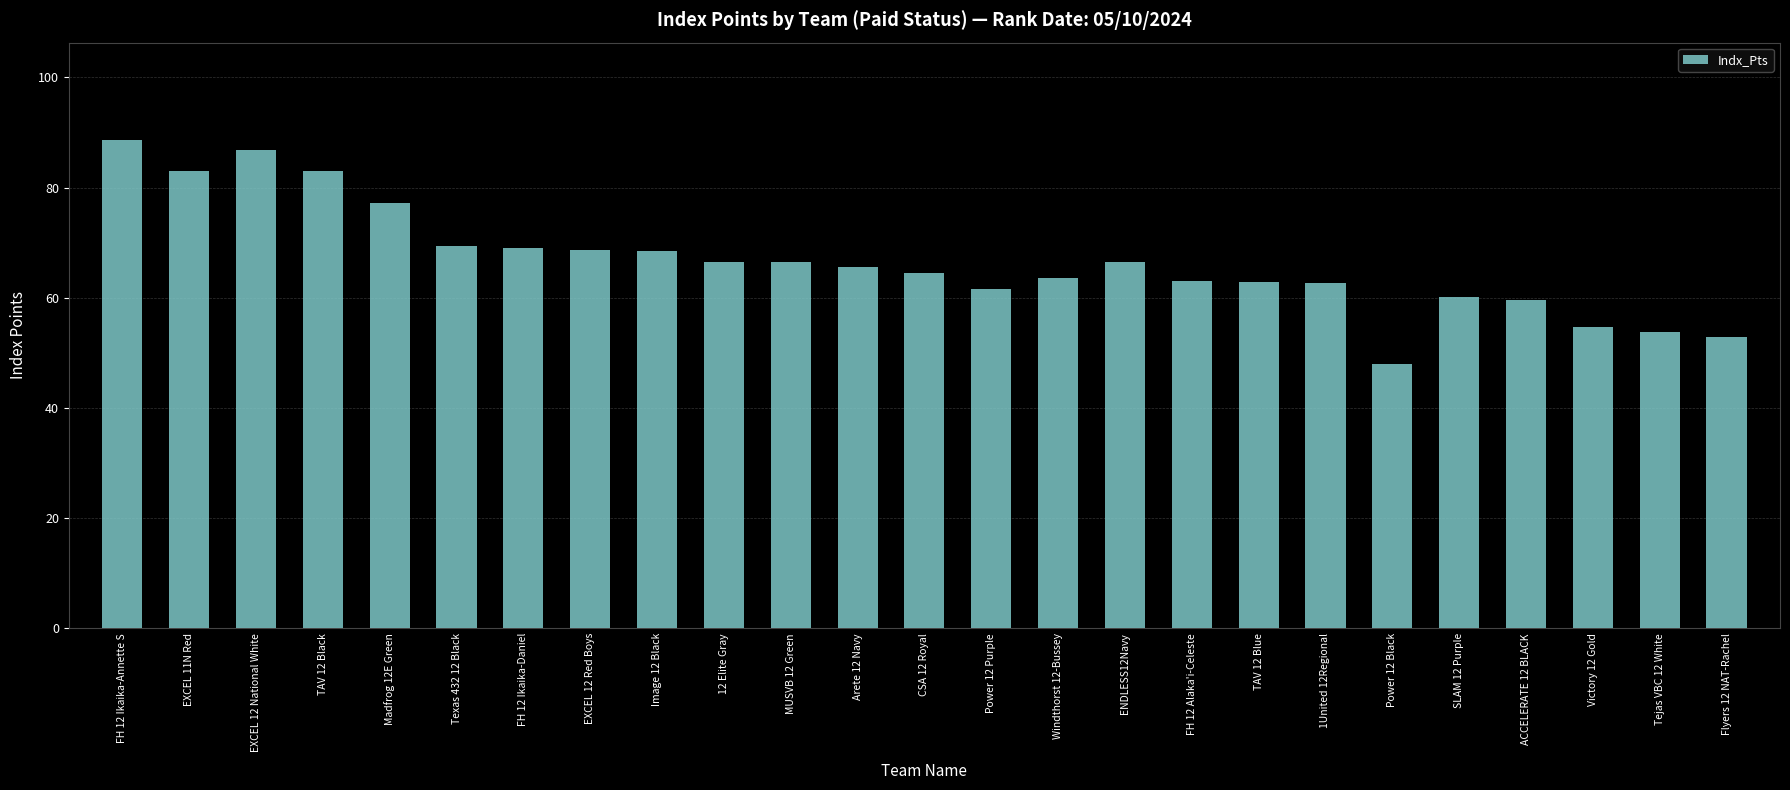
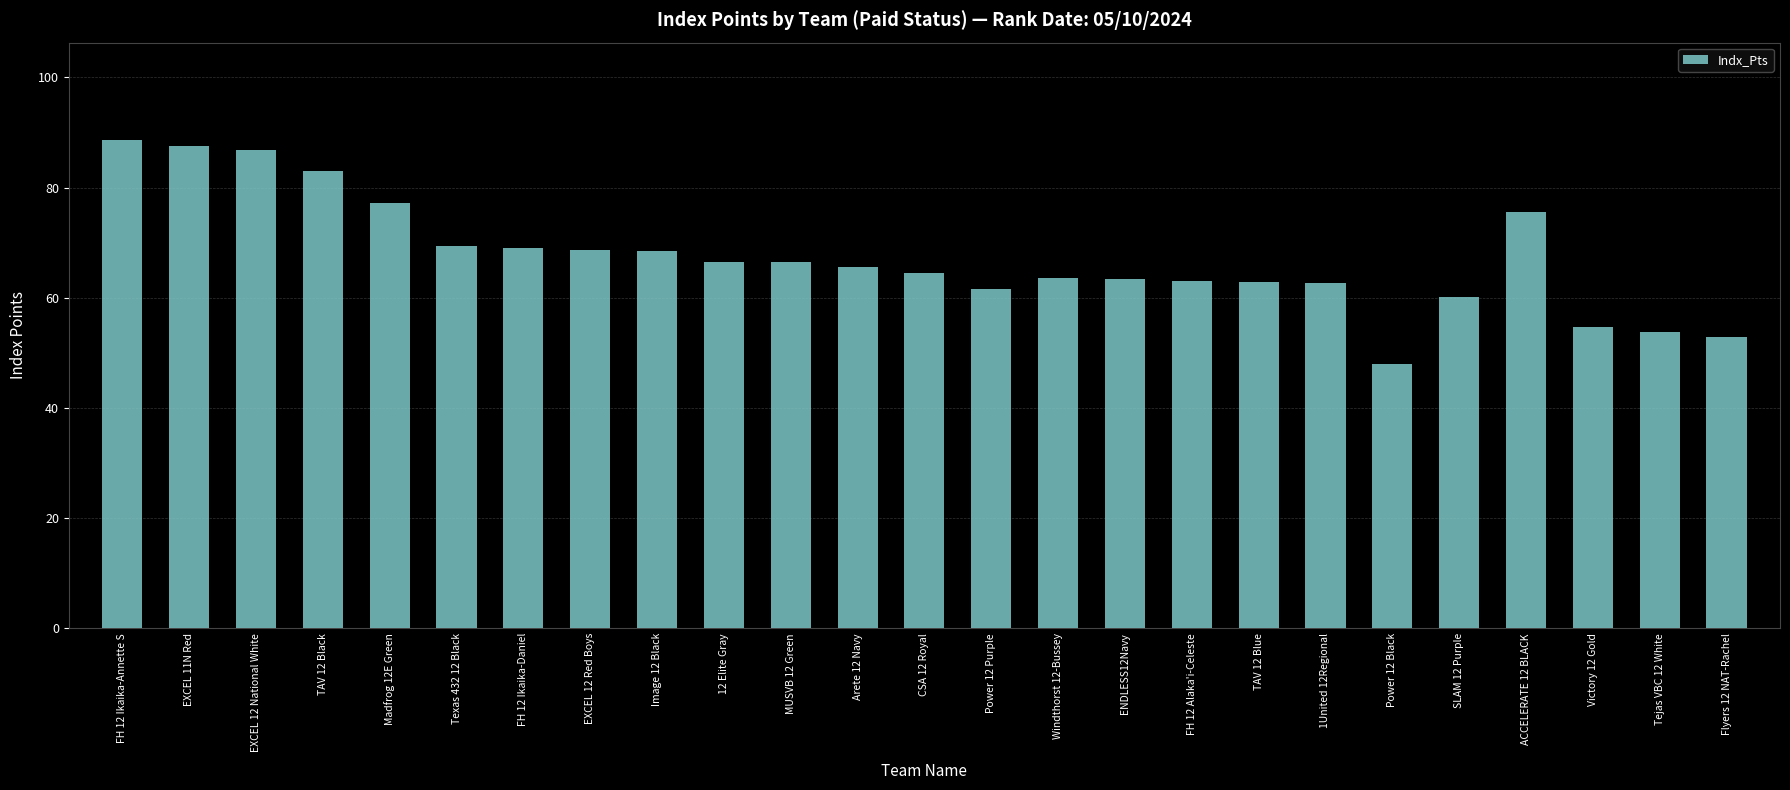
EXCEL 11N Red: 83 -> 88
ENDLESS12Navy: 67 -> 63
ACCELERATE 12 BLACK: 60 -> 76
